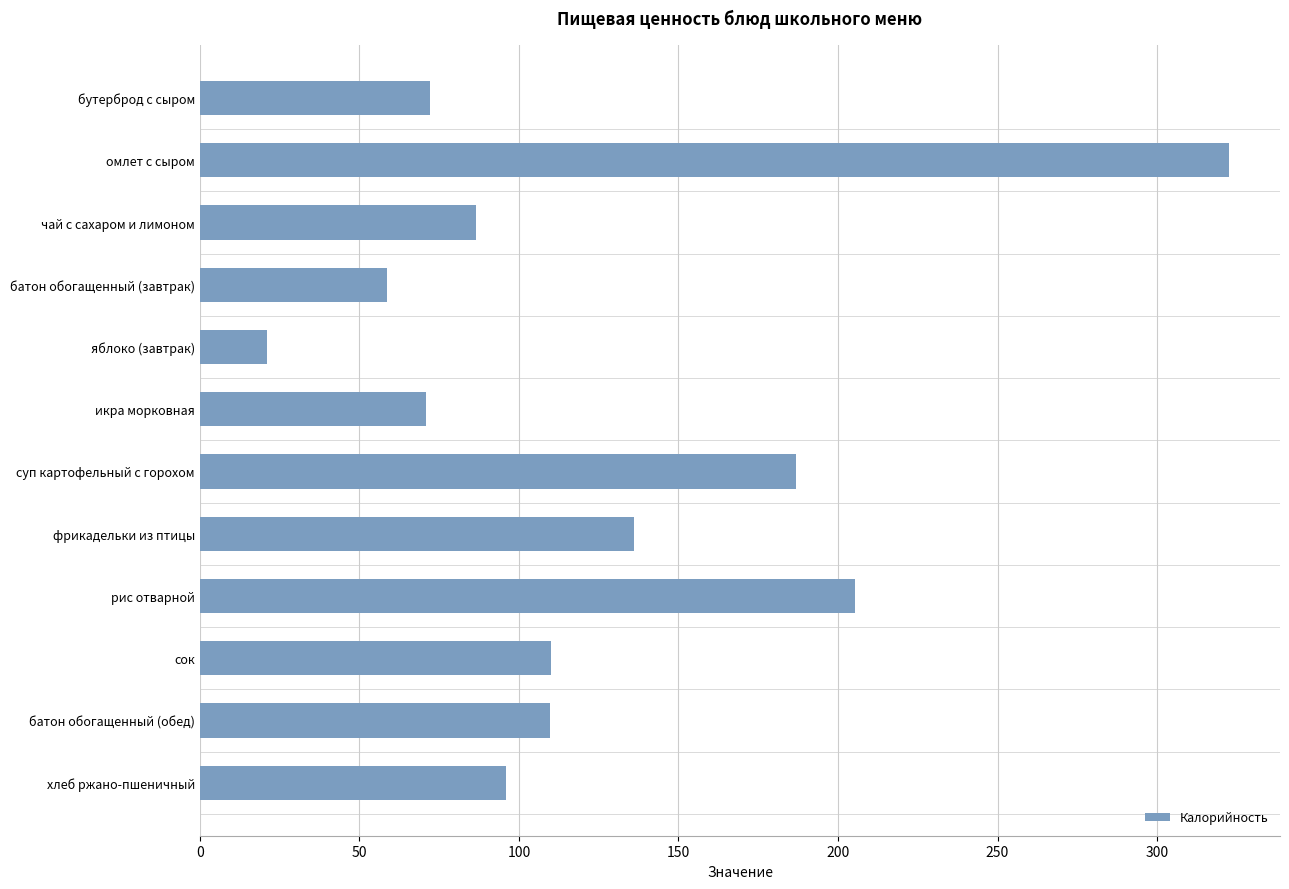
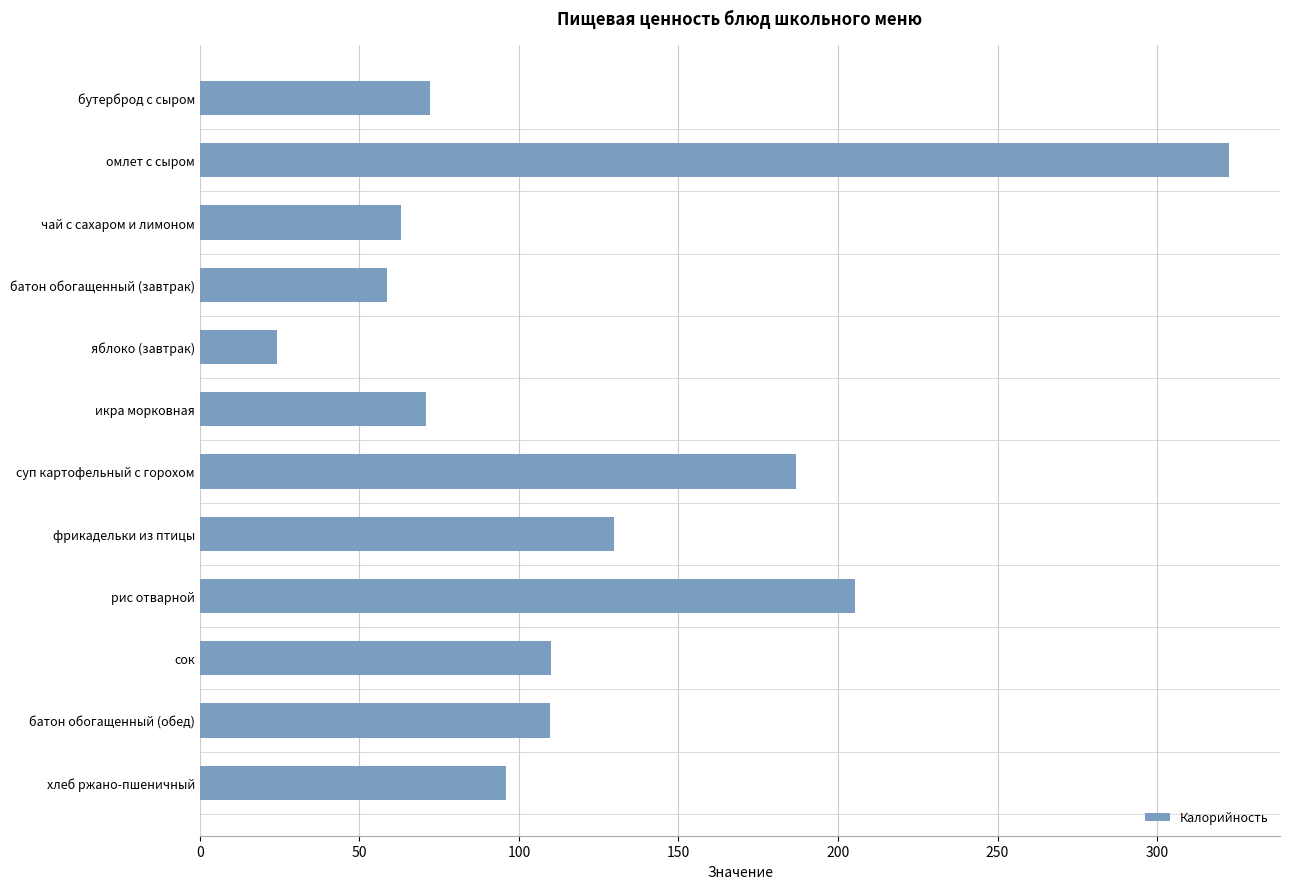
чай с сахаром и лимоном: 86 -> 63
яблоко (завтрак): 21 -> 24
фрикадельки из птицы: 136 -> 130
